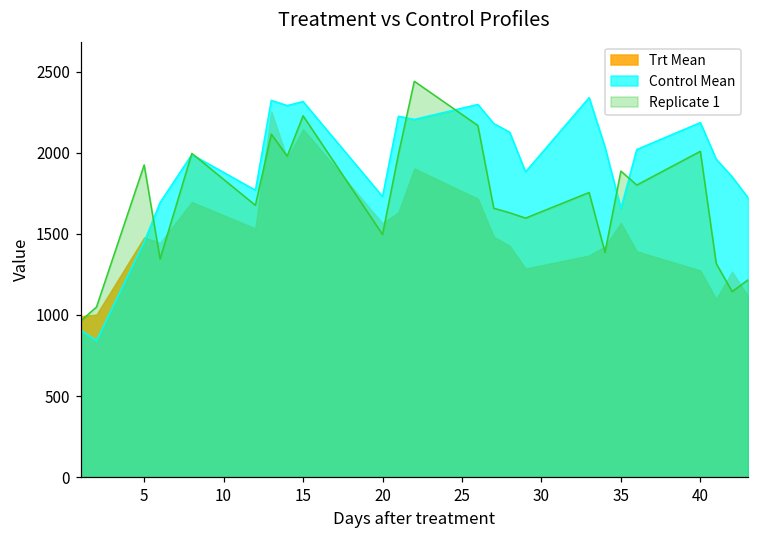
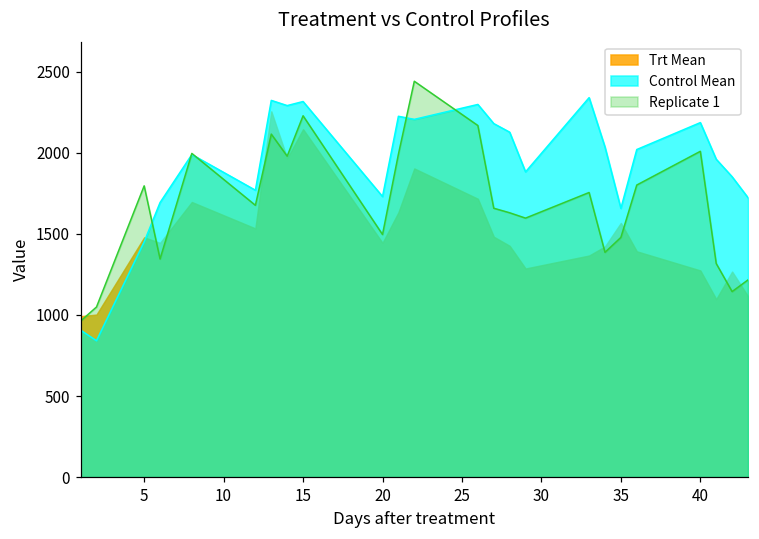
Replicate 1, 5: 1930 -> 1800
Trt Mean, 20: 1570 -> 1440
Replicate 1, 35: 1890 -> 1480
